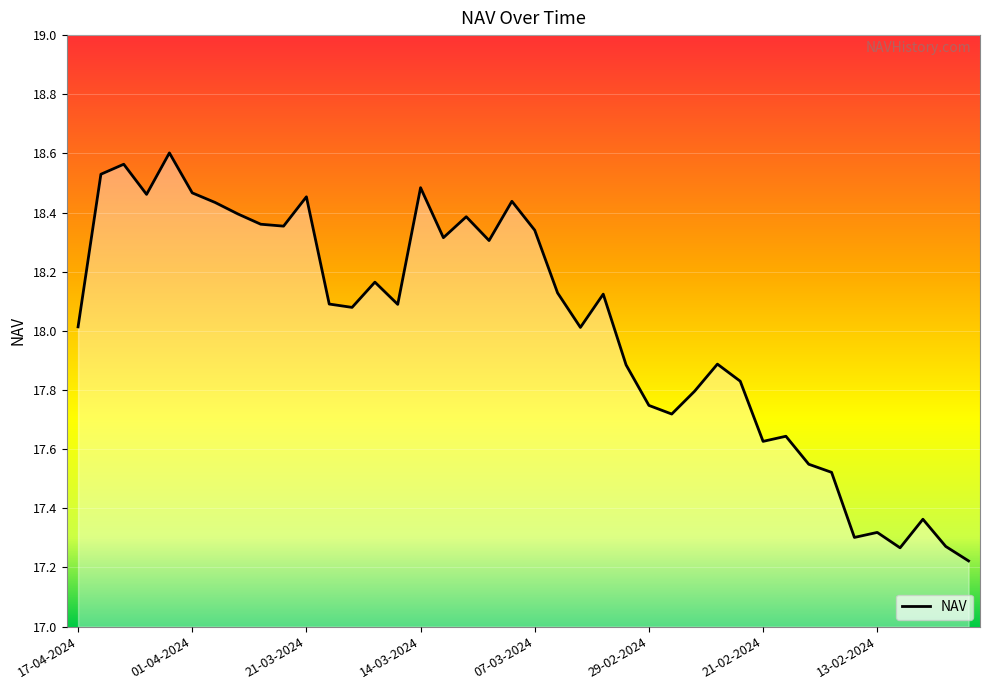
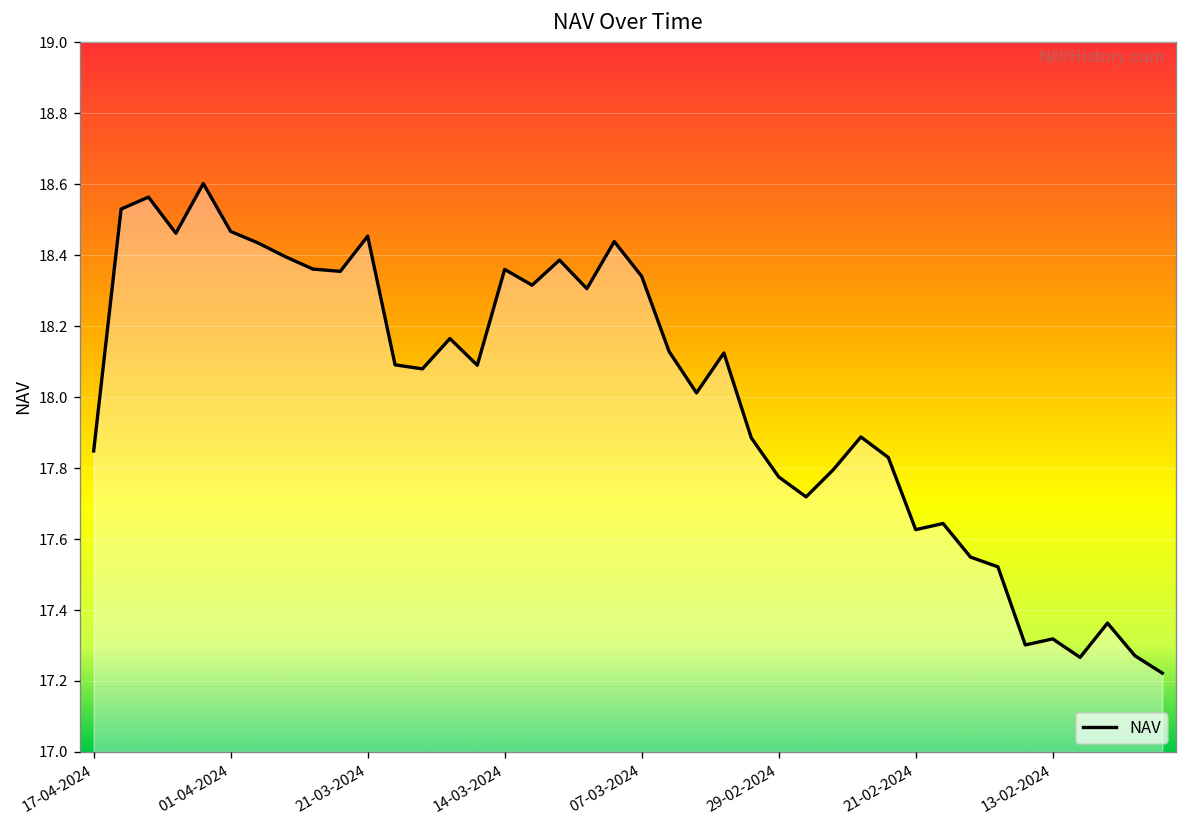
17-04-2024: 18.01 -> 17.85
14-03-2024: 18.48 -> 18.36
29-02-2024: 17.75 -> 17.78
